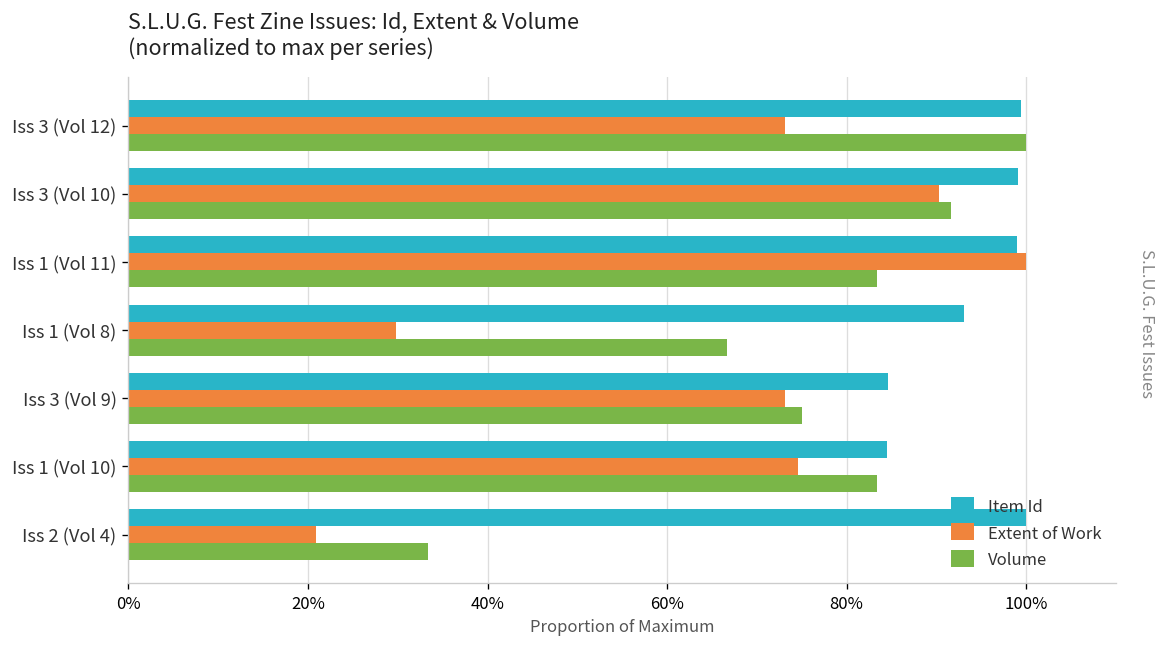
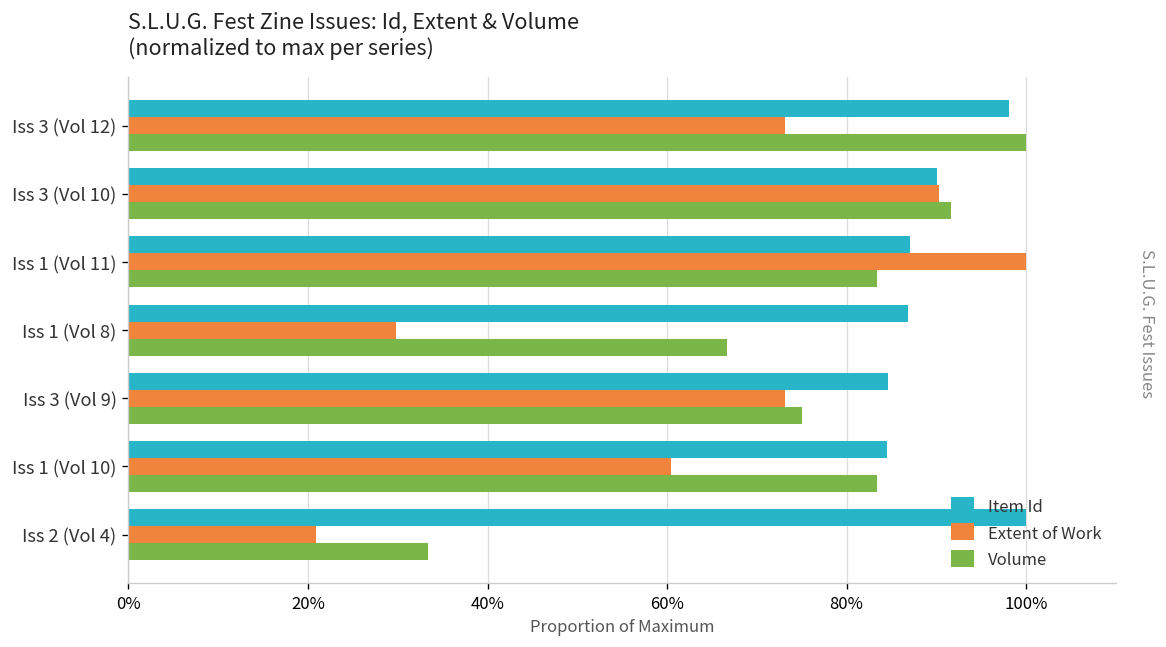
Item Id, Iss 3 (Vol 12): 99% -> 98%
Item Id, Iss 3 (Vol 10): 99% -> 90%
Item Id, Iss 1 (Vol 11): 99% -> 87%
Item Id, Iss 1 (Vol 8): 93% -> 87%
Extent of Work, Iss 1 (Vol 10): 75% -> 60%
